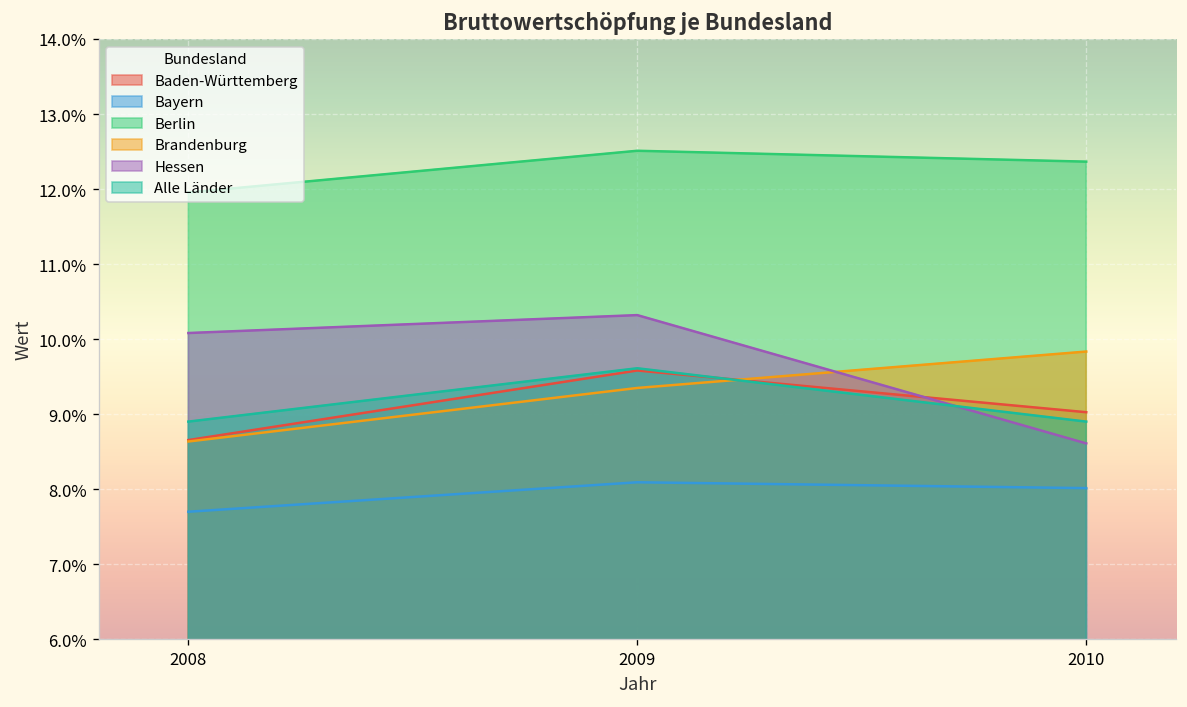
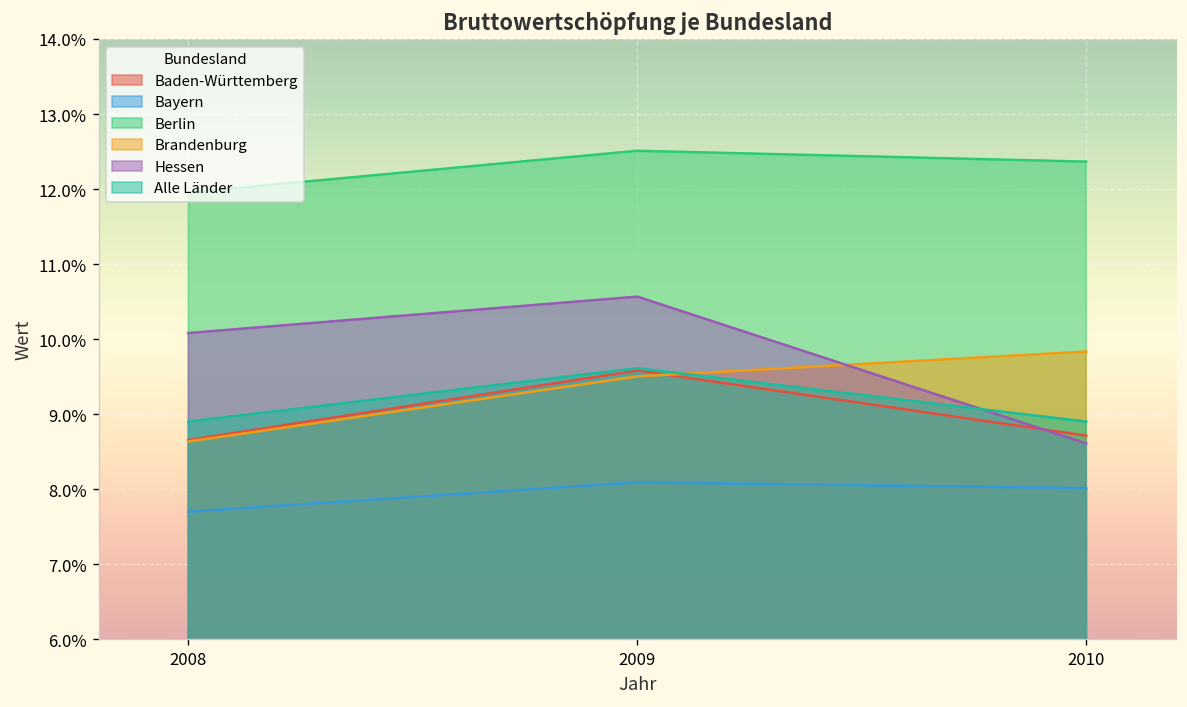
Brandenburg, 2009: 9.4% -> 9.5%
Hessen, 2009: 10.3% -> 10.6%
Baden-Württemberg, 2010: 9.0% -> 8.7%
